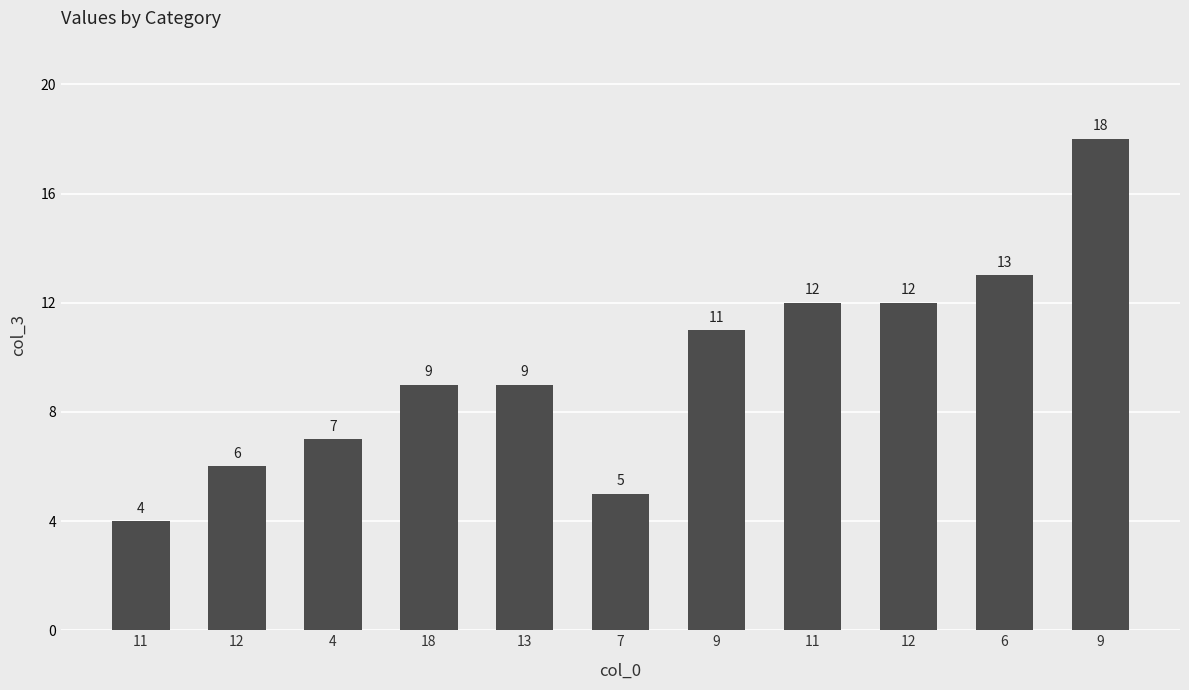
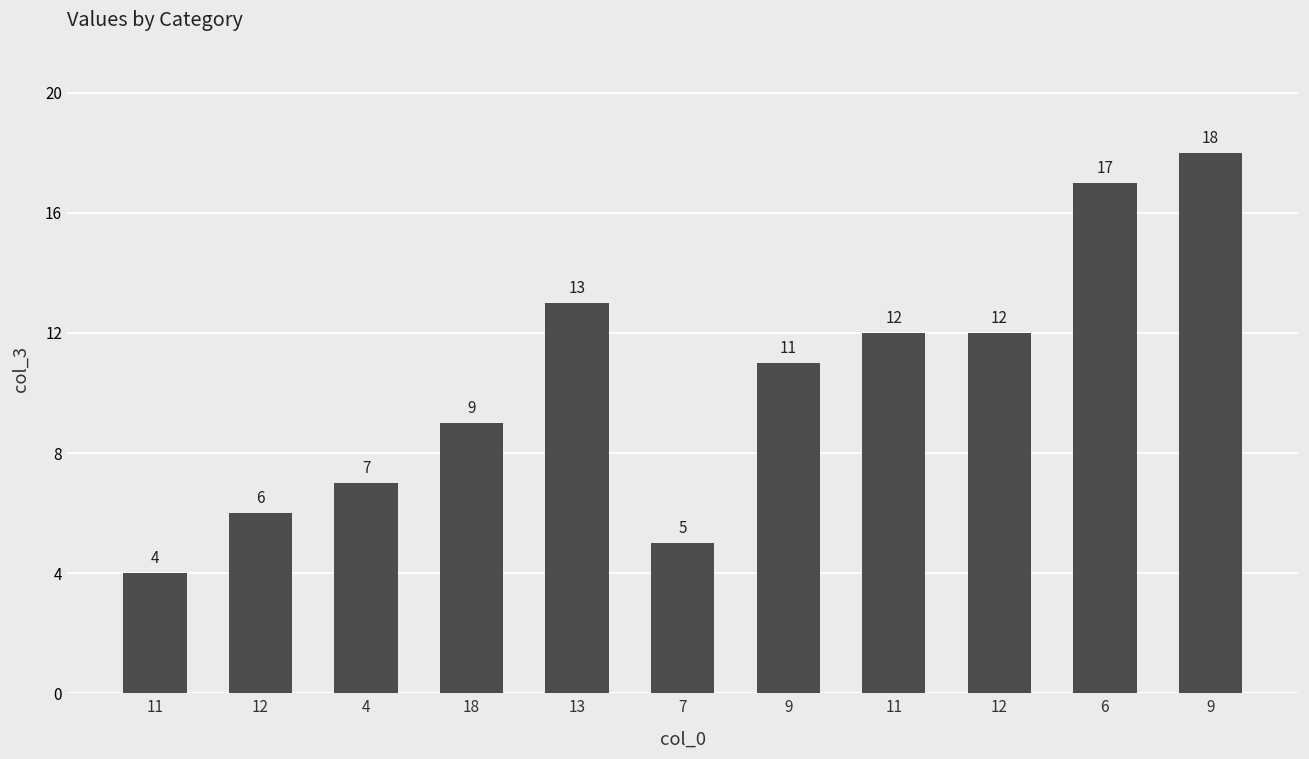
13: 9 -> 13
6: 13 -> 17
